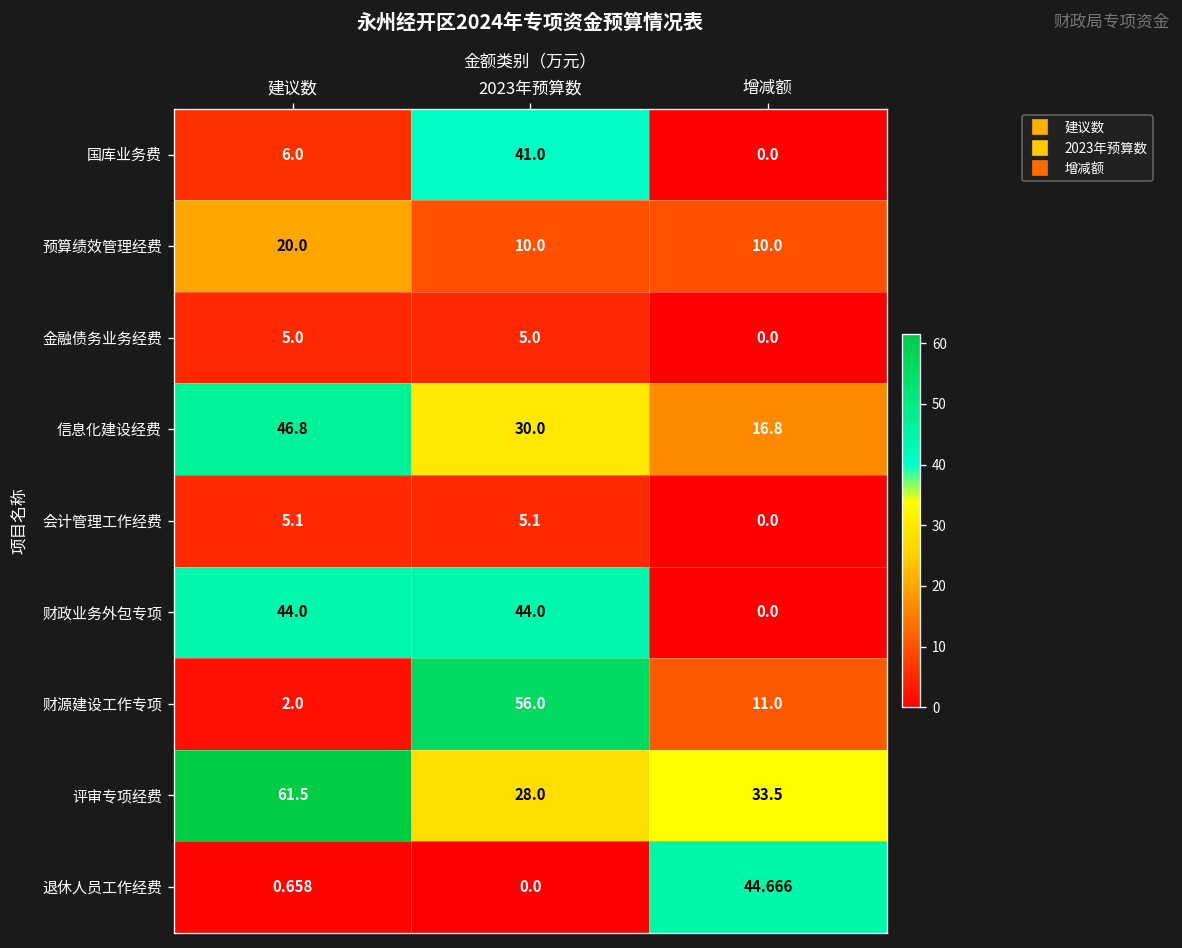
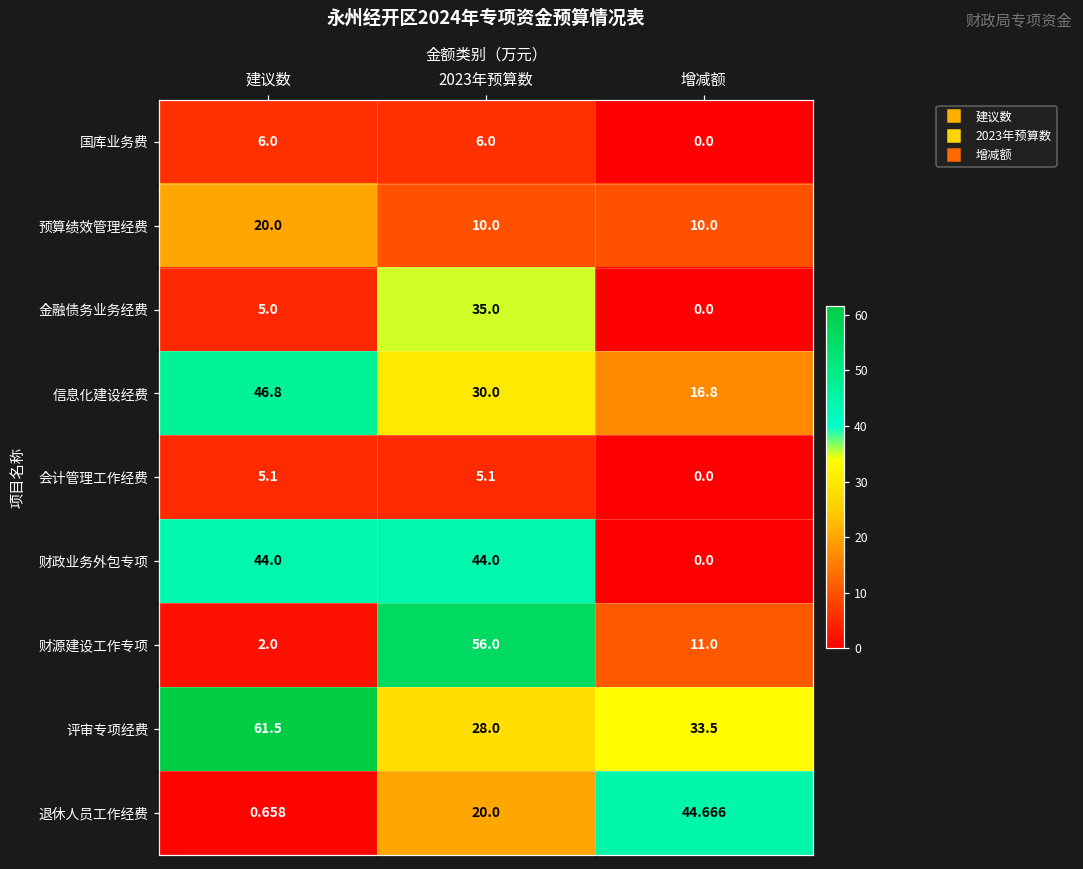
国库业务费, 2023年预算数: 41.0 -> 6.0
金融债务业务经费, 2023年预算数: 5.0 -> 35.0
退休人员工作经费, 2023年预算数: 0.0 -> 20.0
